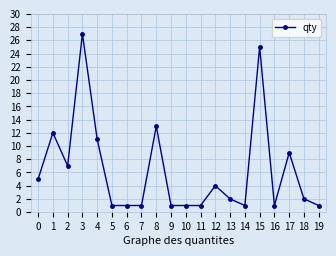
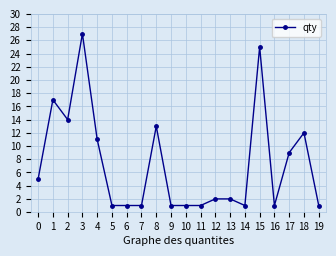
1: 12 -> 17
2: 7 -> 14
12: 4 -> 2
18: 2 -> 12
